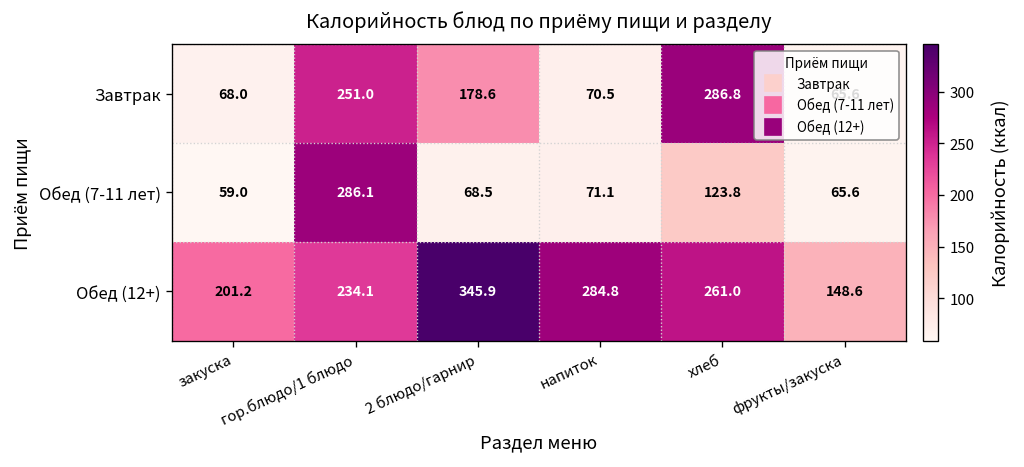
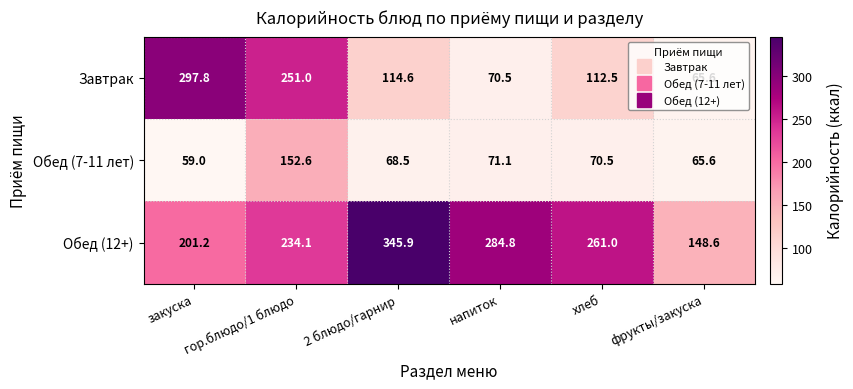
Завтрак, закуска: 68.0 -> 297.8
Завтрак, 2 блюдо/гарнир: 178.6 -> 114.6
Завтрак, хлеб: 286.8 -> 112.5
Обед (7-11 лет), гор.блюдо/1 блюдо: 286.1 -> 152.6
Обед (7-11 лет), хлеб: 123.8 -> 70.5
